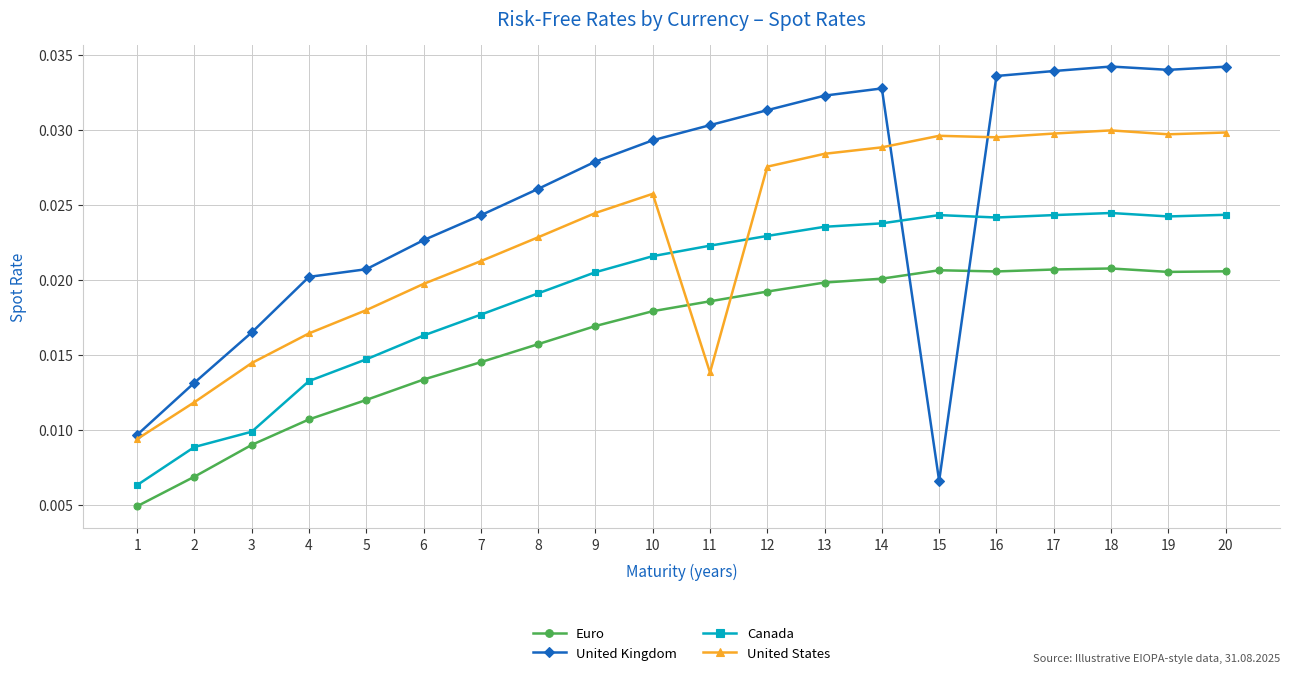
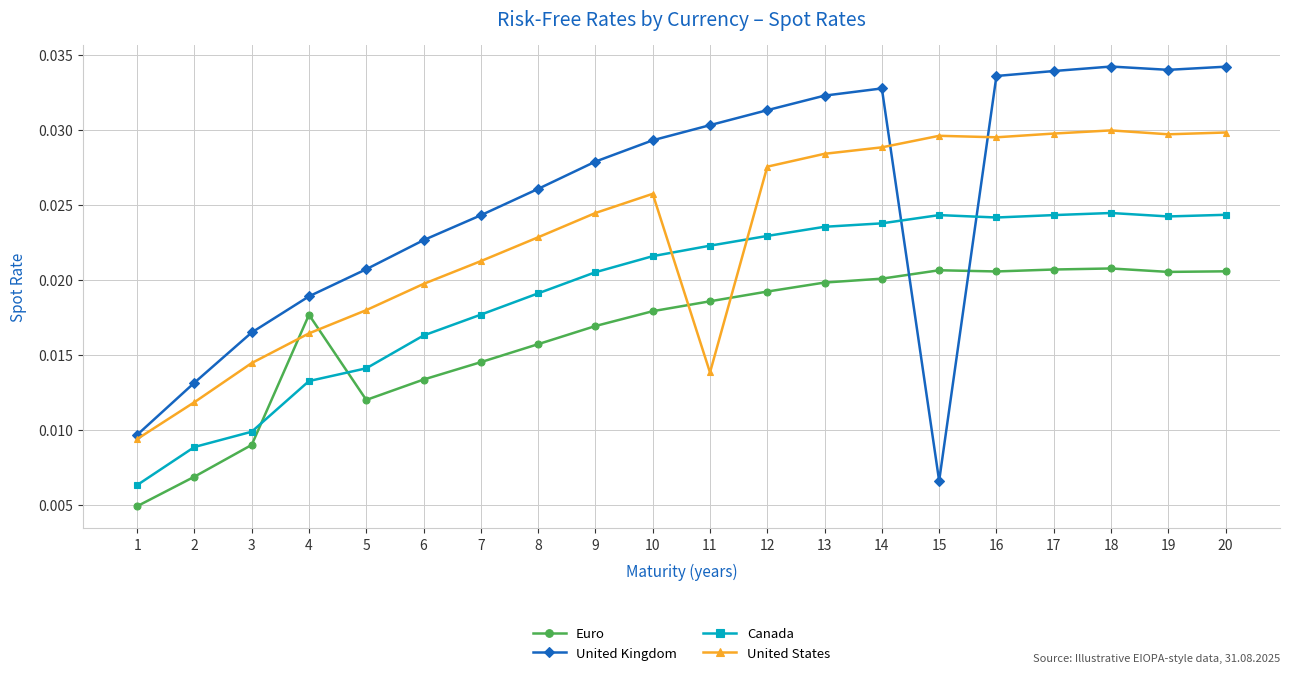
Euro, 4: 0.0107 -> 0.0177
United Kingdom, 4: 0.0202 -> 0.0189
Canada, 5: 0.0147 -> 0.0141
